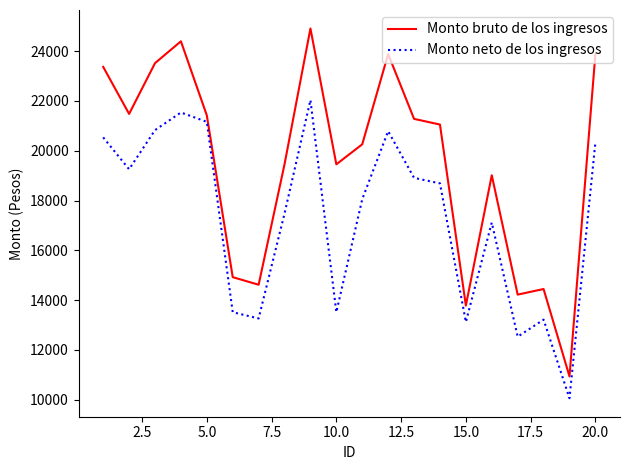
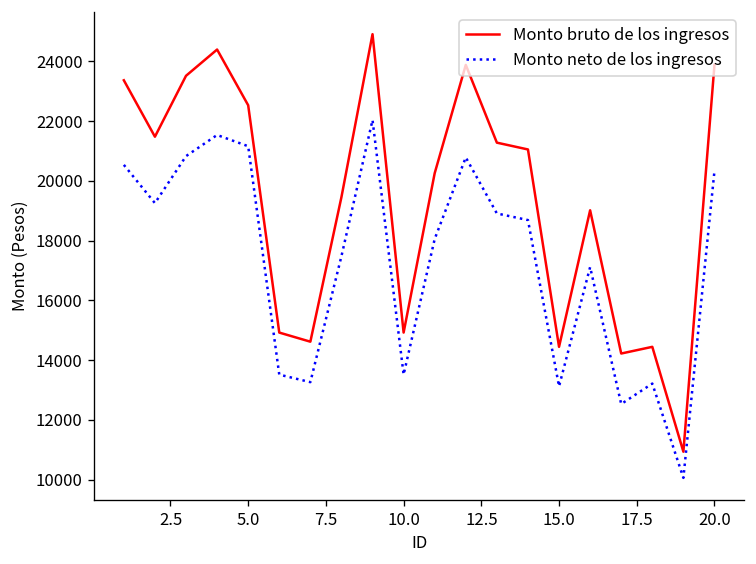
Monto bruto de los ingresos, 5.0: 21400 -> 22500
Monto bruto de los ingresos, 10.0: 19500 -> 14900
Monto bruto de los ingresos, 15.0: 13800 -> 14400
